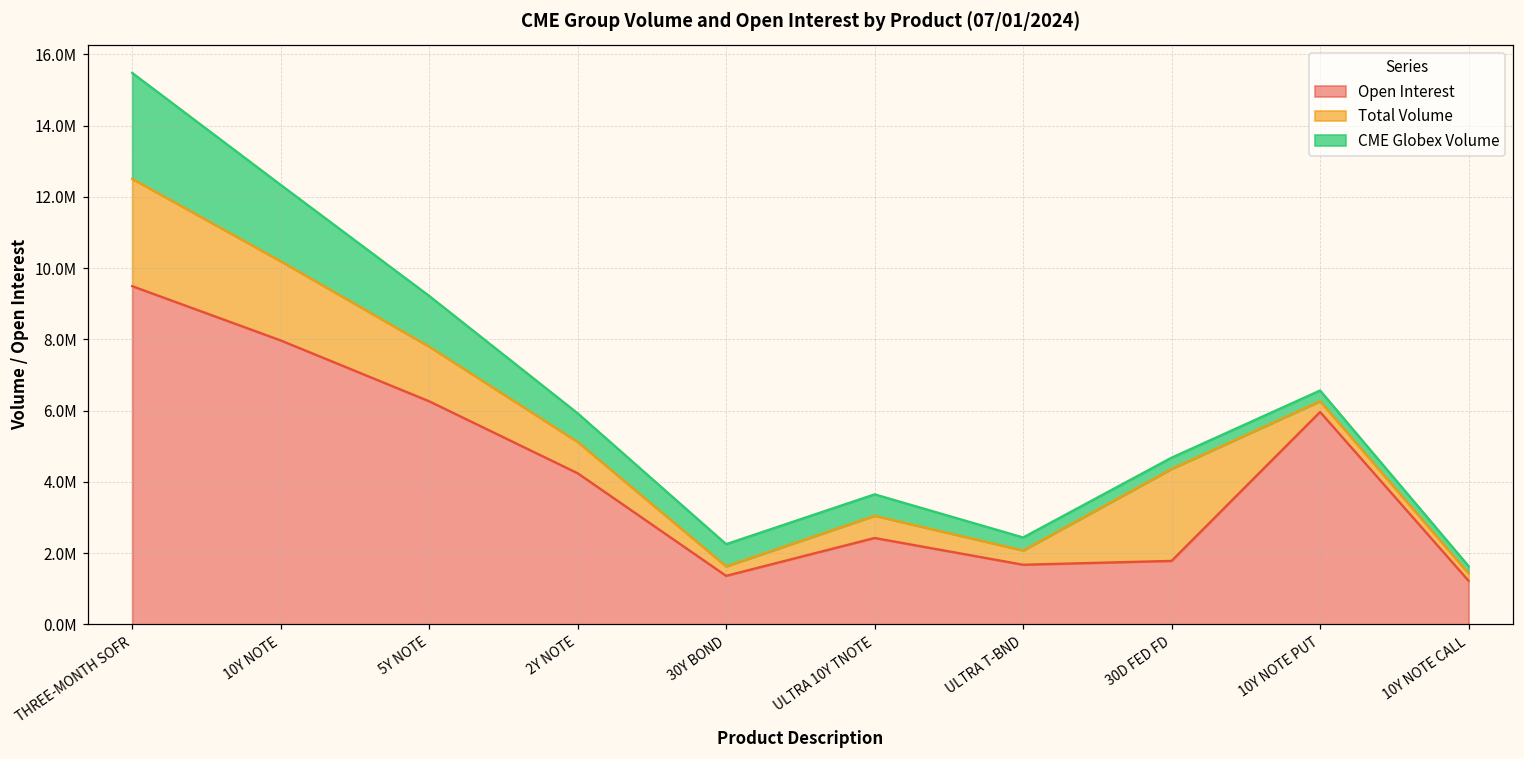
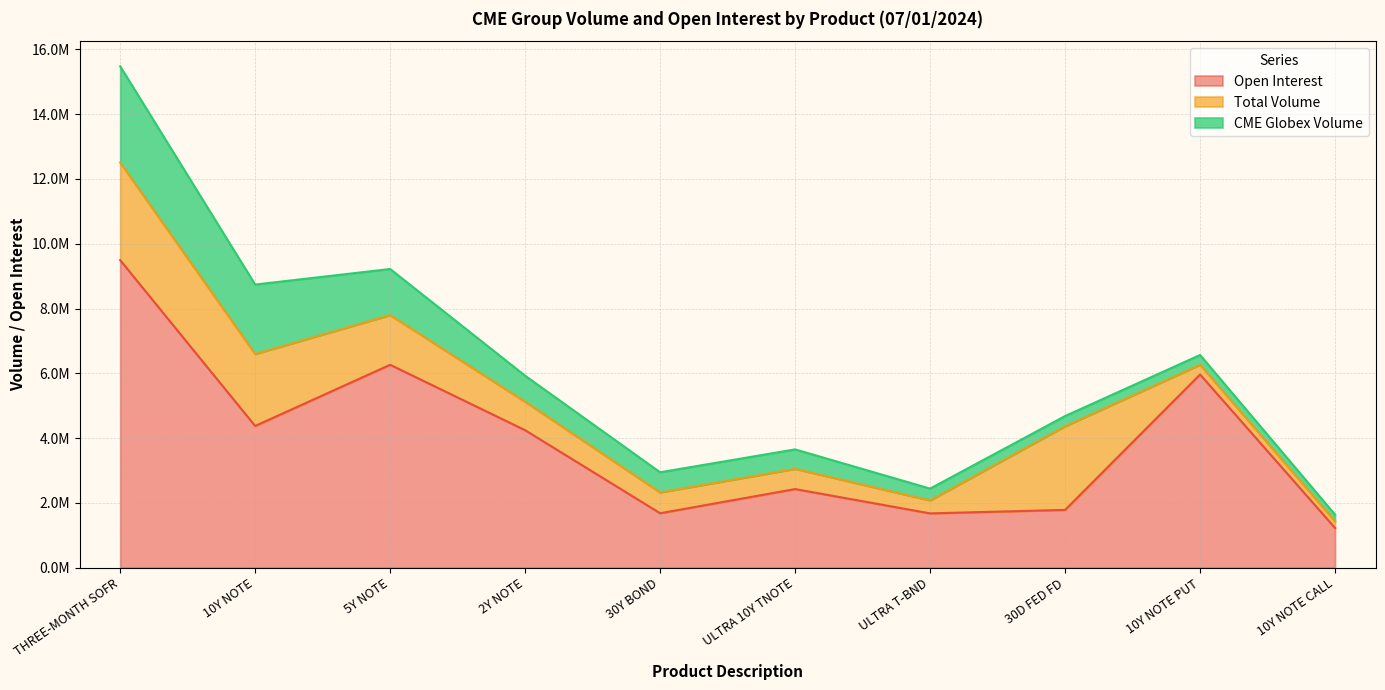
Open Interest, 10Y NOTE: 8000000 -> 4400000
Open Interest, 30Y BOND: 1400000 -> 1700000
Total Volume, 30Y BOND: 300000 -> 600000
